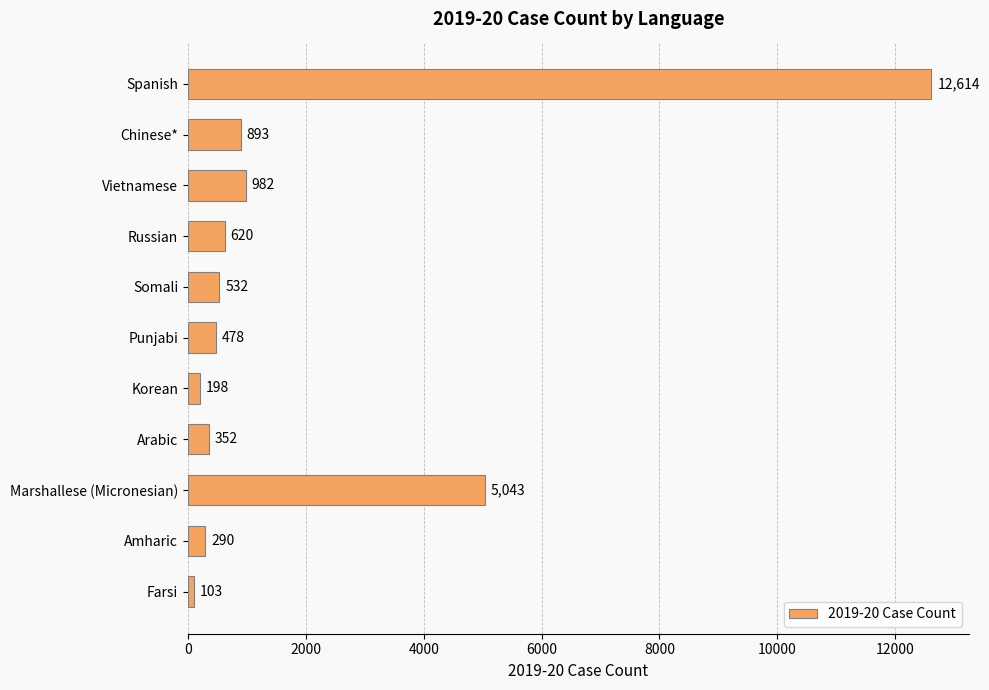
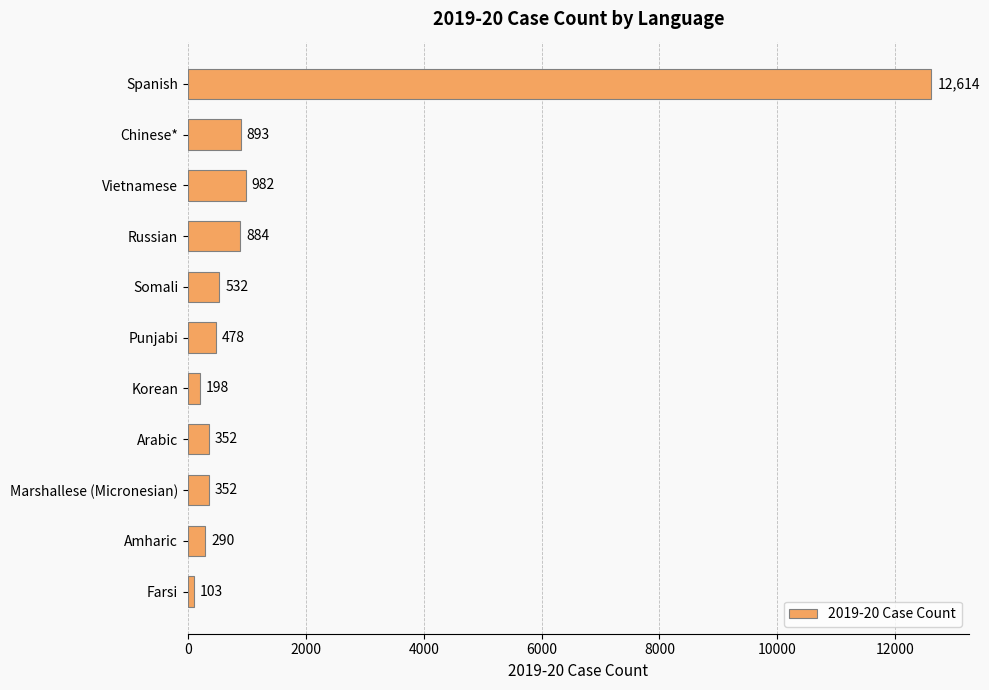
Russian: 620 -> 884
Marshallese (Micronesian): 5,043 -> 352
